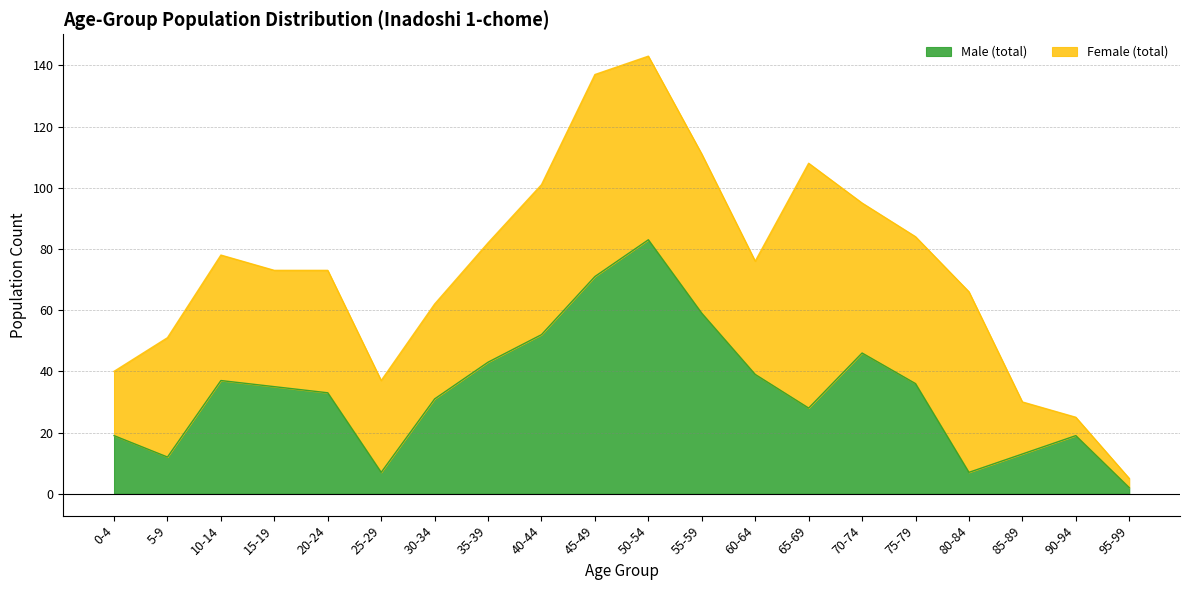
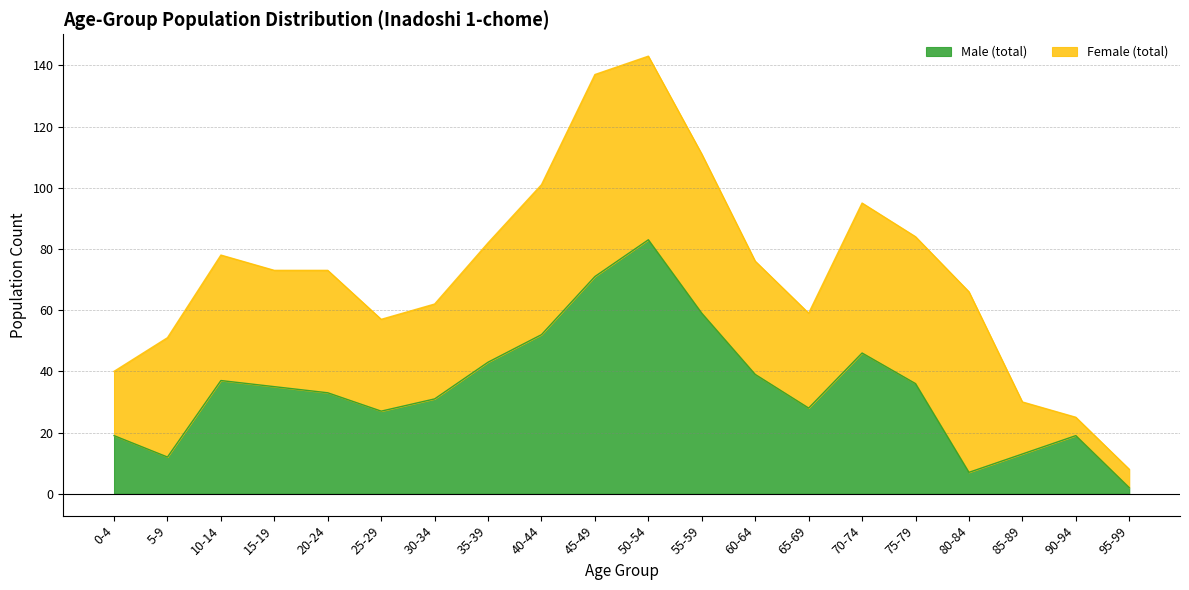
Male (total), 25-29: 7 -> 27
Female (total), 65-69: 80 -> 31
Female (total), 95-99: 3 -> 6
